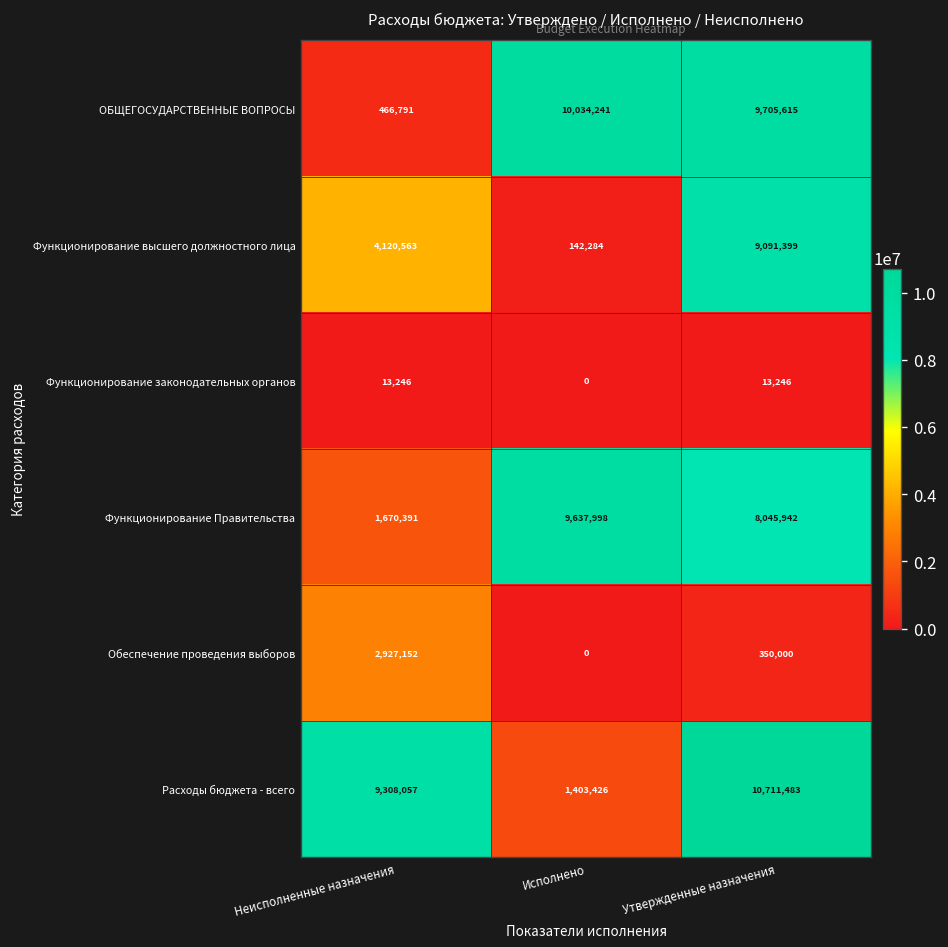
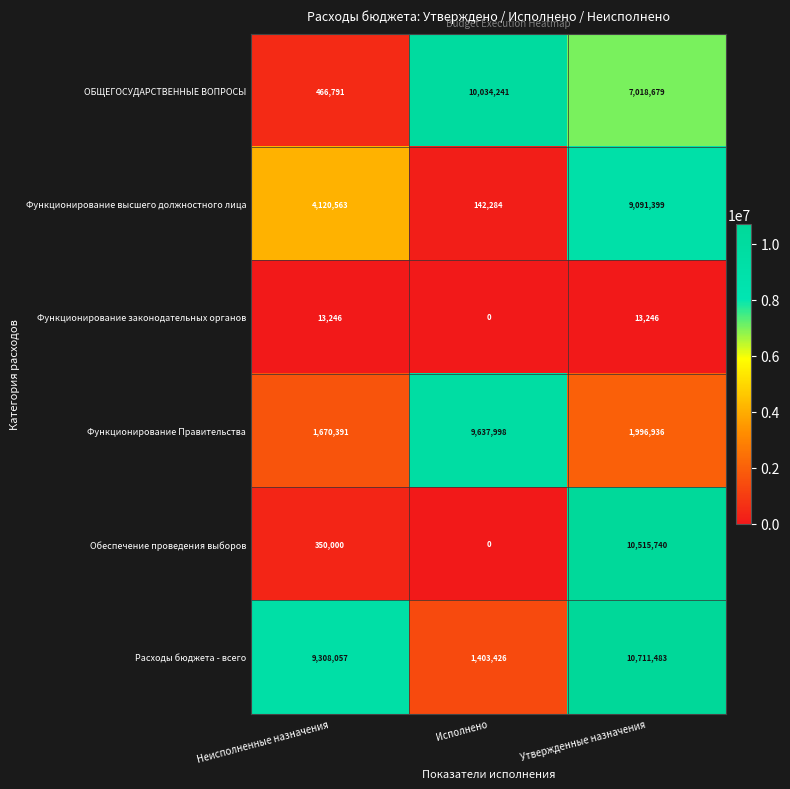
ОБЩЕГОСУДАРСТВЕННЫЕ ВОПРОСЫ, Утвержденные назначения: 9,705,615 -> 7,018,679
Функционирование Правительства, Утвержденные назначения: 8,045,942 -> 1,996,936
Обеспечение проведения выборов, Неисполненные назначения: 2,927,152 -> 350,000
Обеспечение проведения выборов, Утвержденные назначения: 350,000 -> 10,515,740
